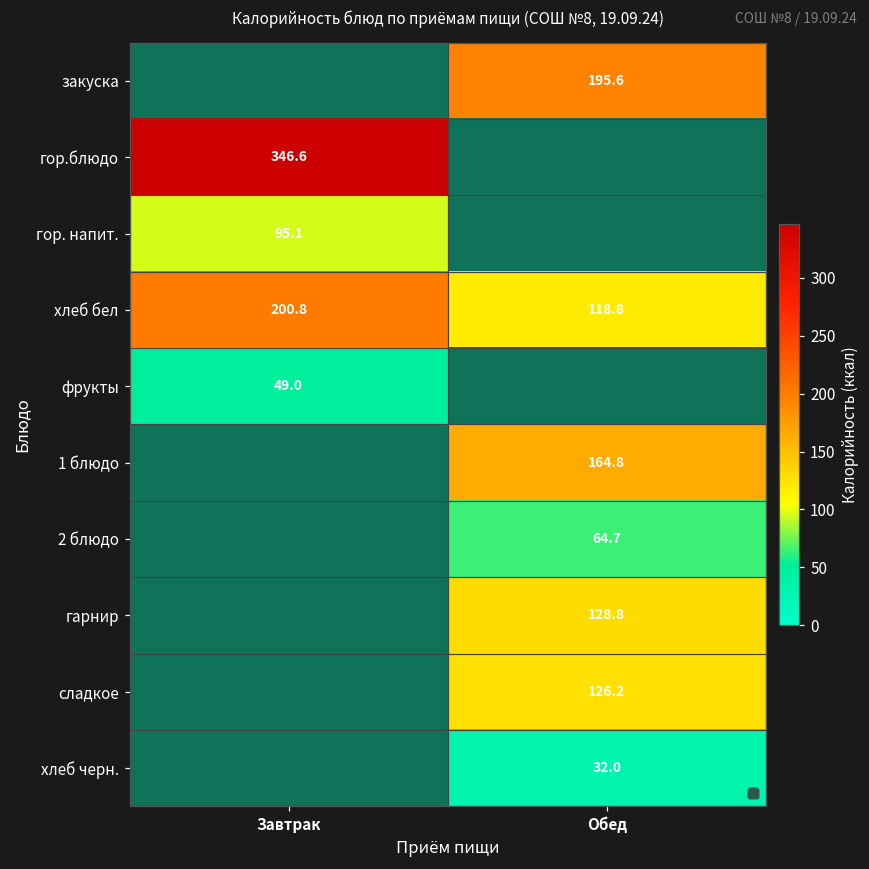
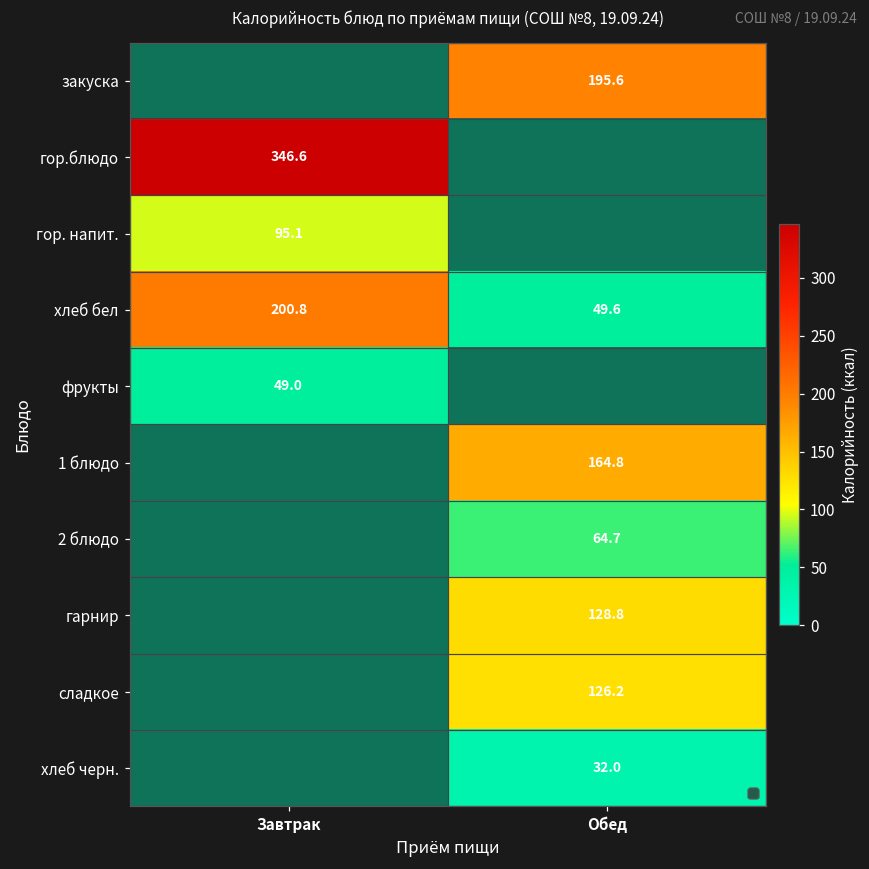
хлеб бел, Обед: 118.8 -> 49.6
